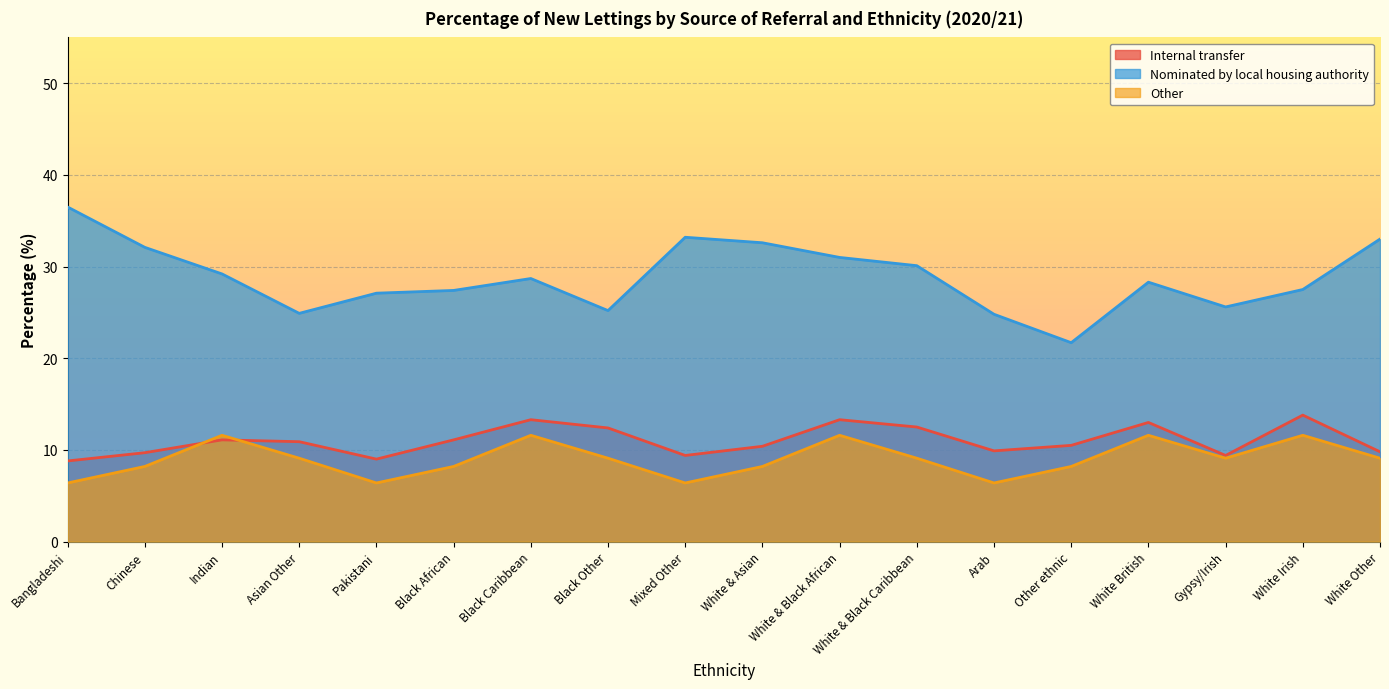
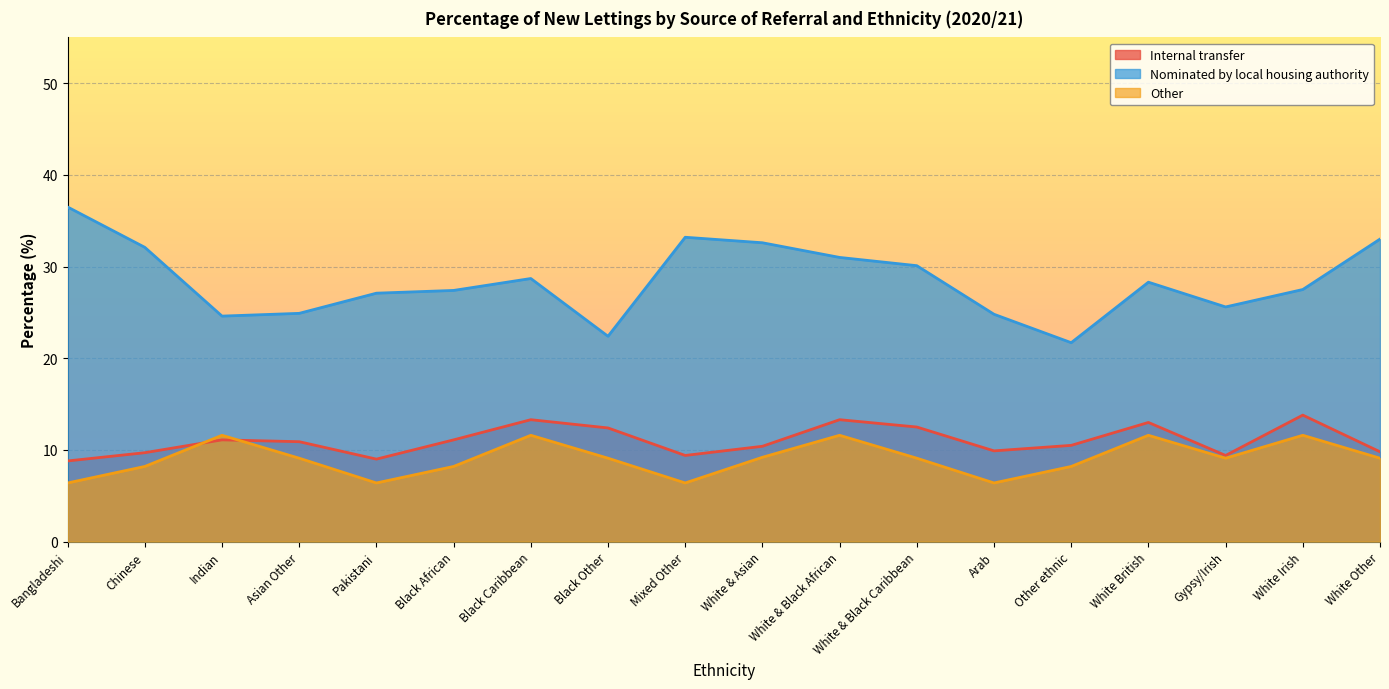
Nominated by local housing authority, Indian: 29 -> 25
Nominated by local housing authority, Black Other: 25 -> 22
Other, White & Asian: 8 -> 9
